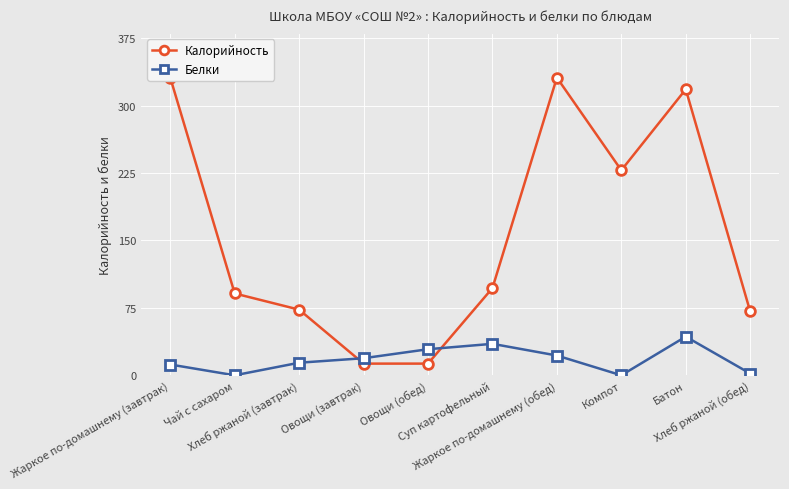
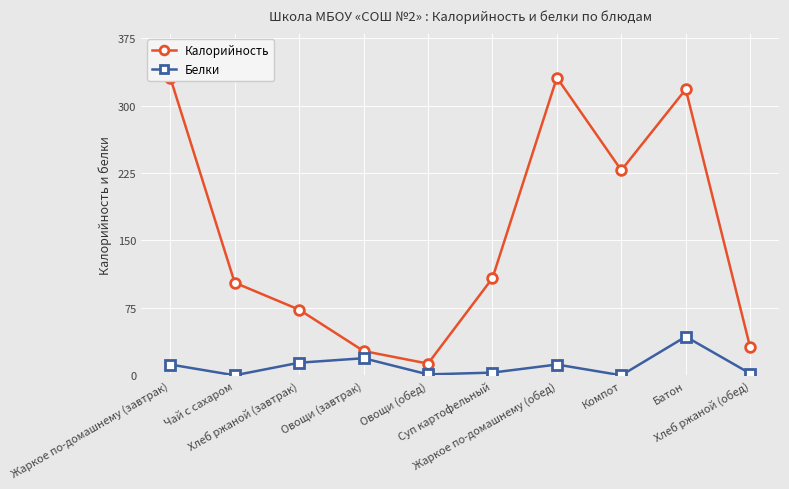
Калорийность, Чай с сахаром: 90 -> 100
Калорийность, Овощи (завтрак): 10 -> 30
Белки, Овощи (обед): 30 -> 0
Калорийность, Суп картофельный: 100 -> 110
Белки, Суп картофельный: 40 -> 0
Белки, Жаркое по-домашнему (обед): 20 -> 10
Калорийность, Хлеб ржаной (обед): 70 -> 30
